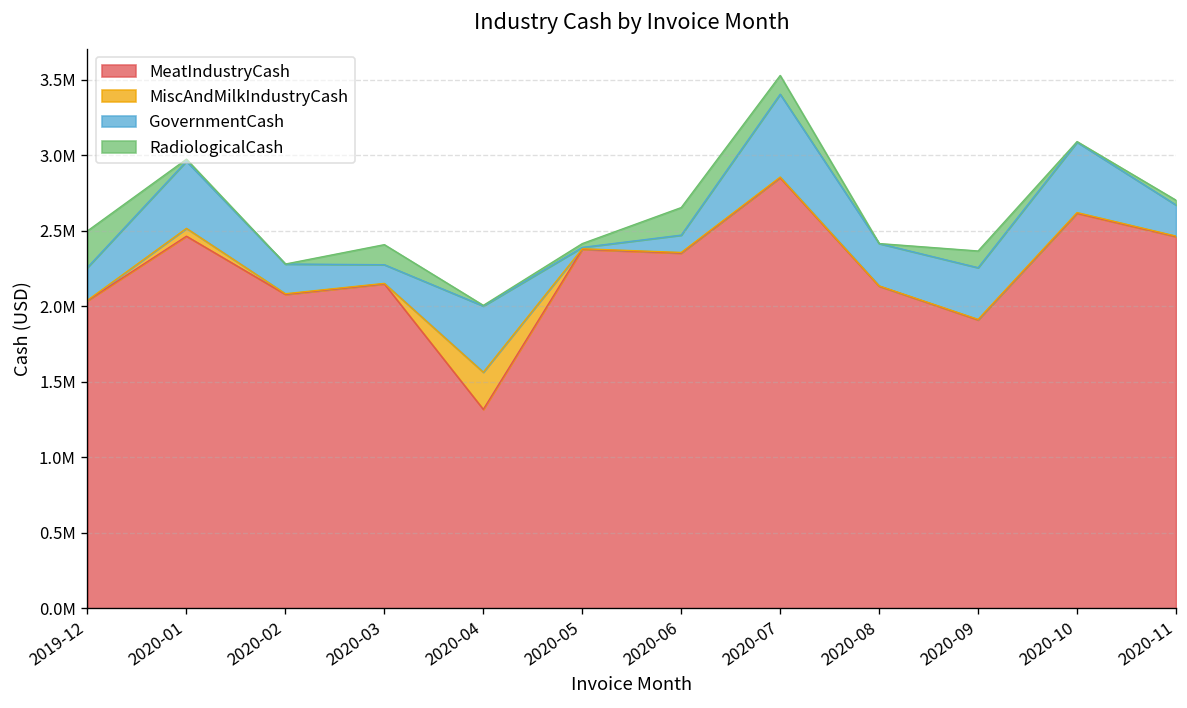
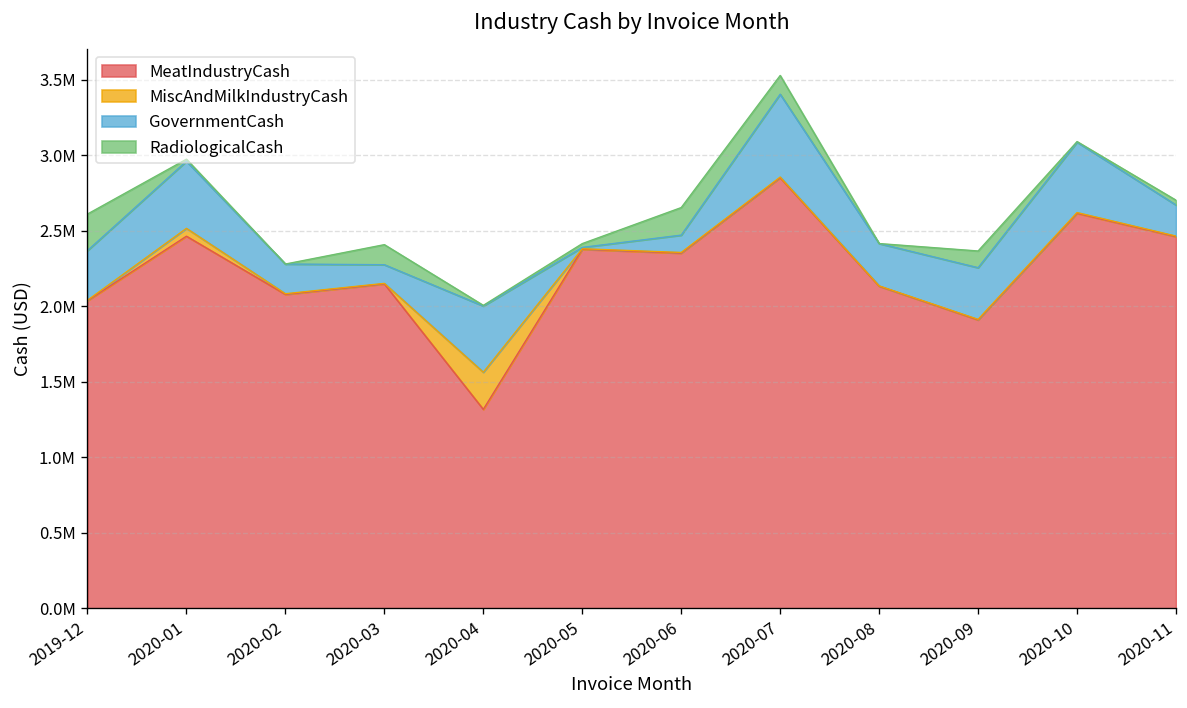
GovernmentCash, 2019-12: 220000 -> 330000
